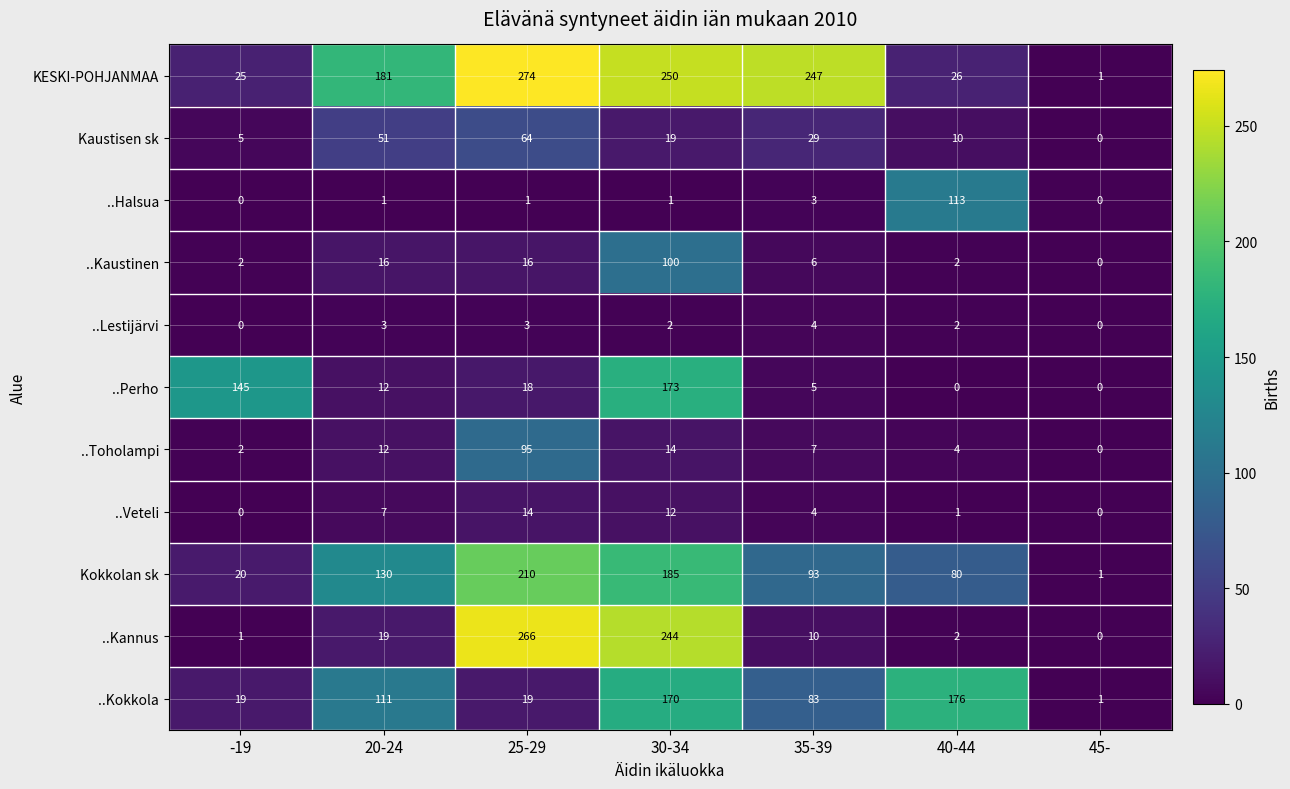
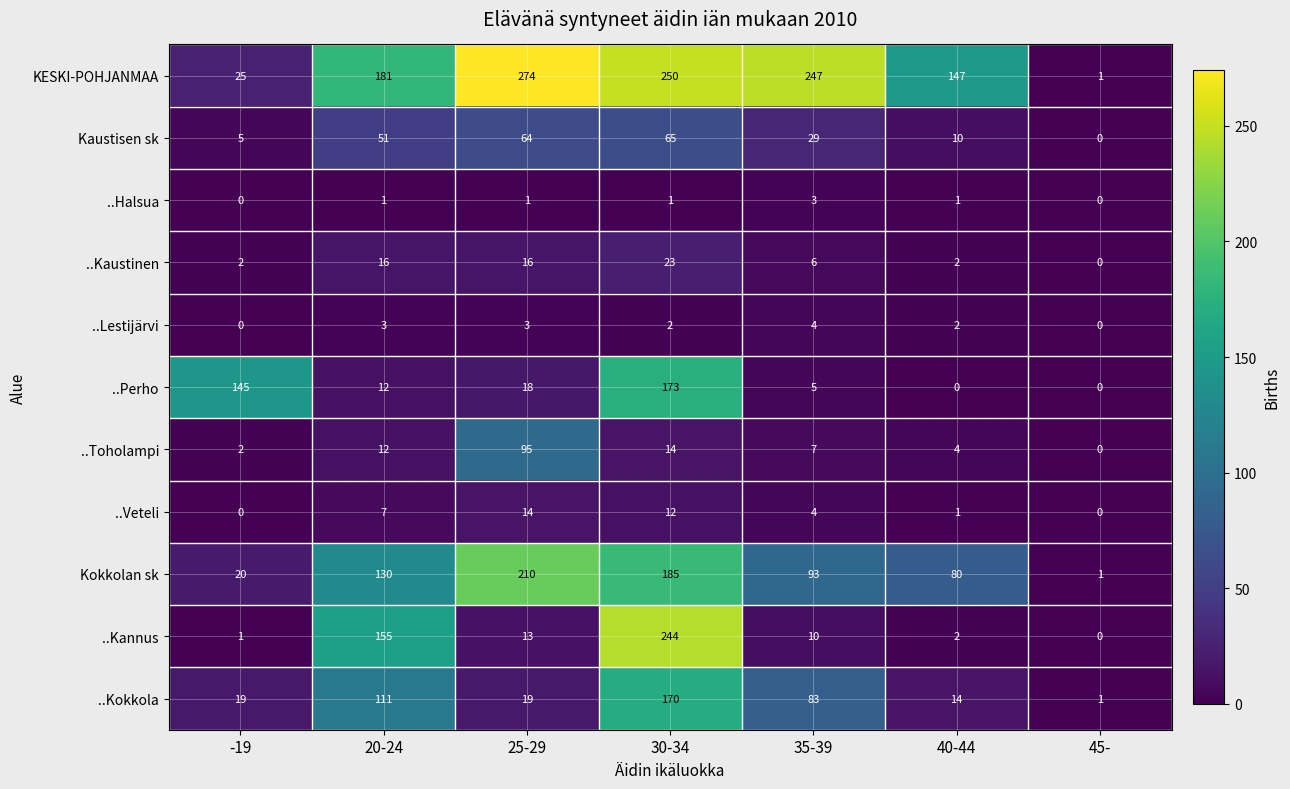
KESKI-POHJANMAA, 40-44: 26 -> 147
Kaustisen sk, 30-34: 19 -> 65
..Halsua, 40-44: 113 -> 1
..Kaustinen, 30-34: 100 -> 23
..Kannus, 20-24: 19 -> 155
..Kannus, 25-29: 266 -> 13
..Kokkola, 40-44: 176 -> 14
